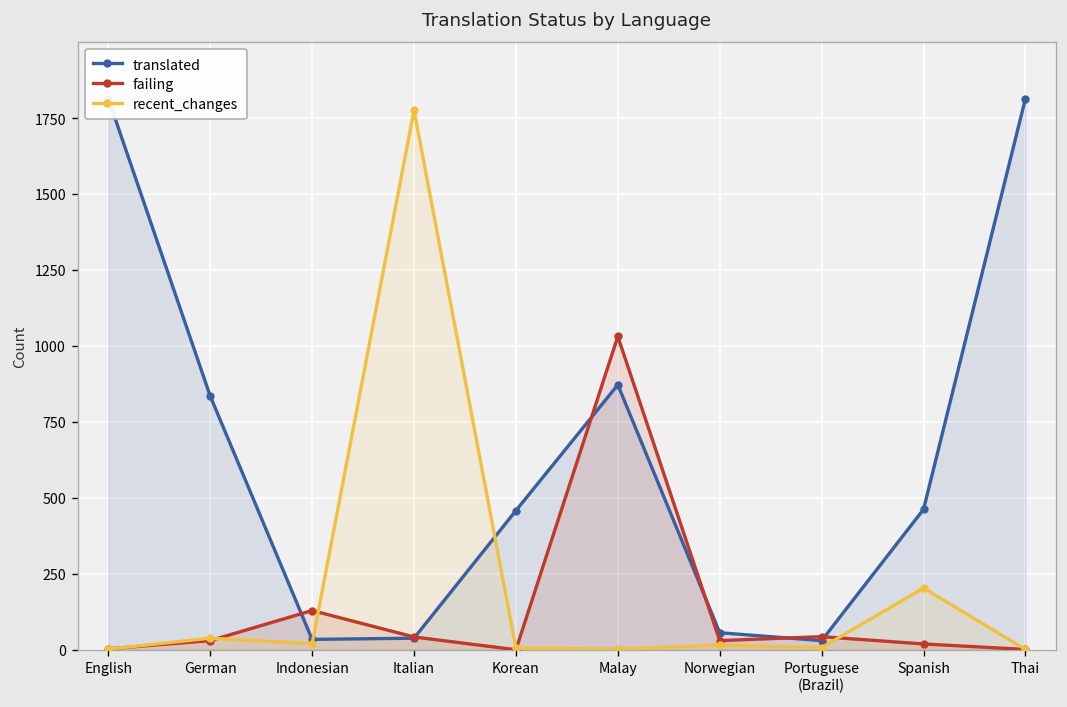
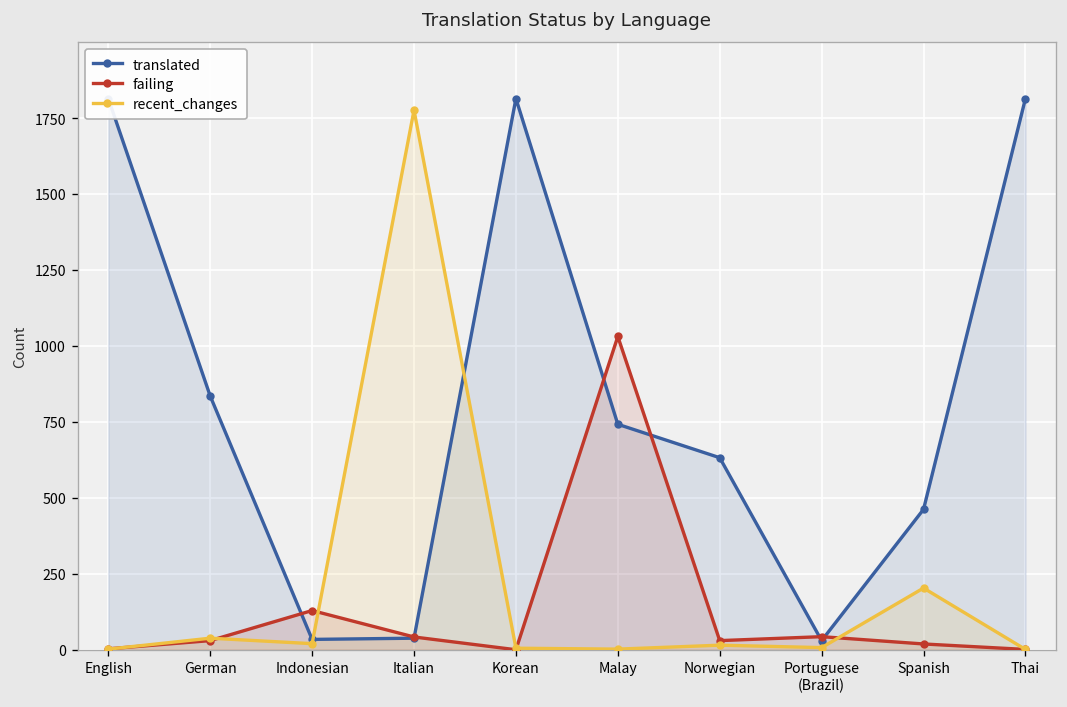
translated, Korean: 460 -> 1810
translated, Malay: 870 -> 740
translated, Norwegian: 60 -> 630
